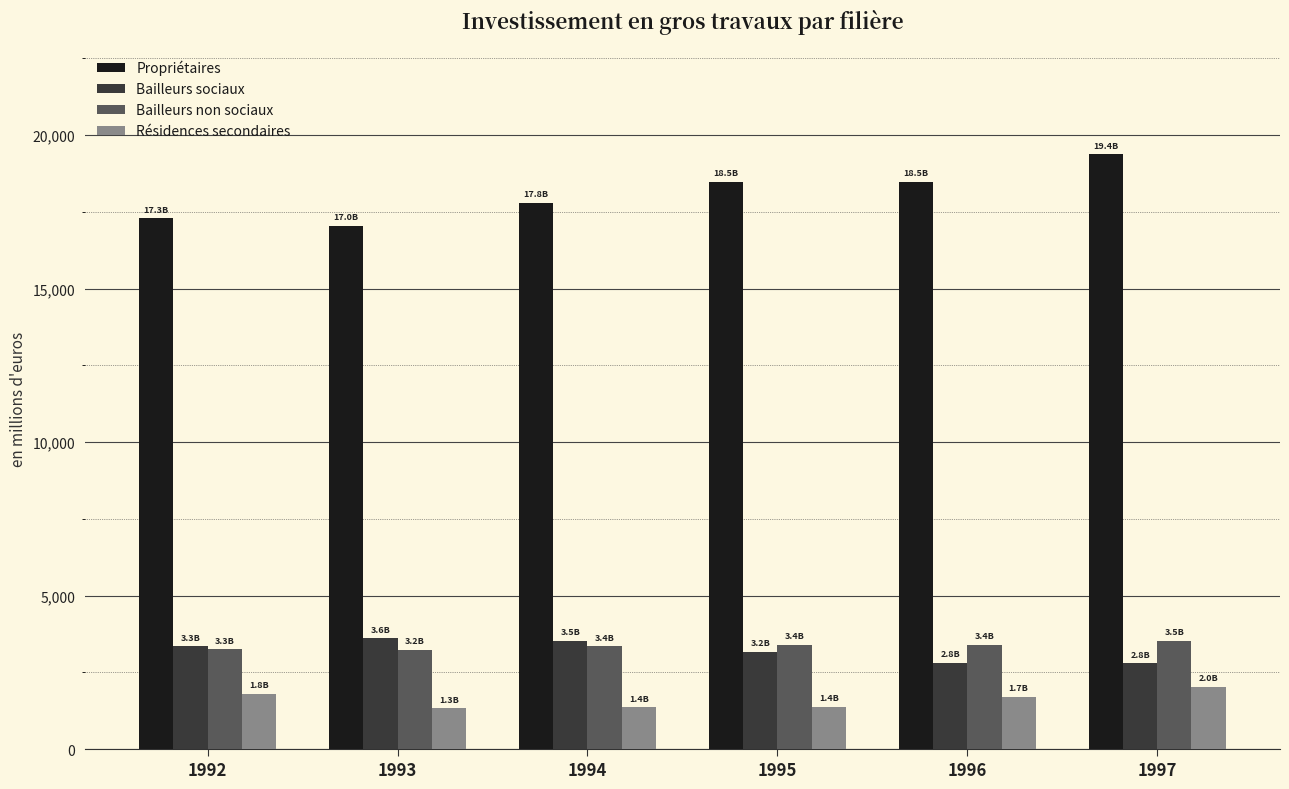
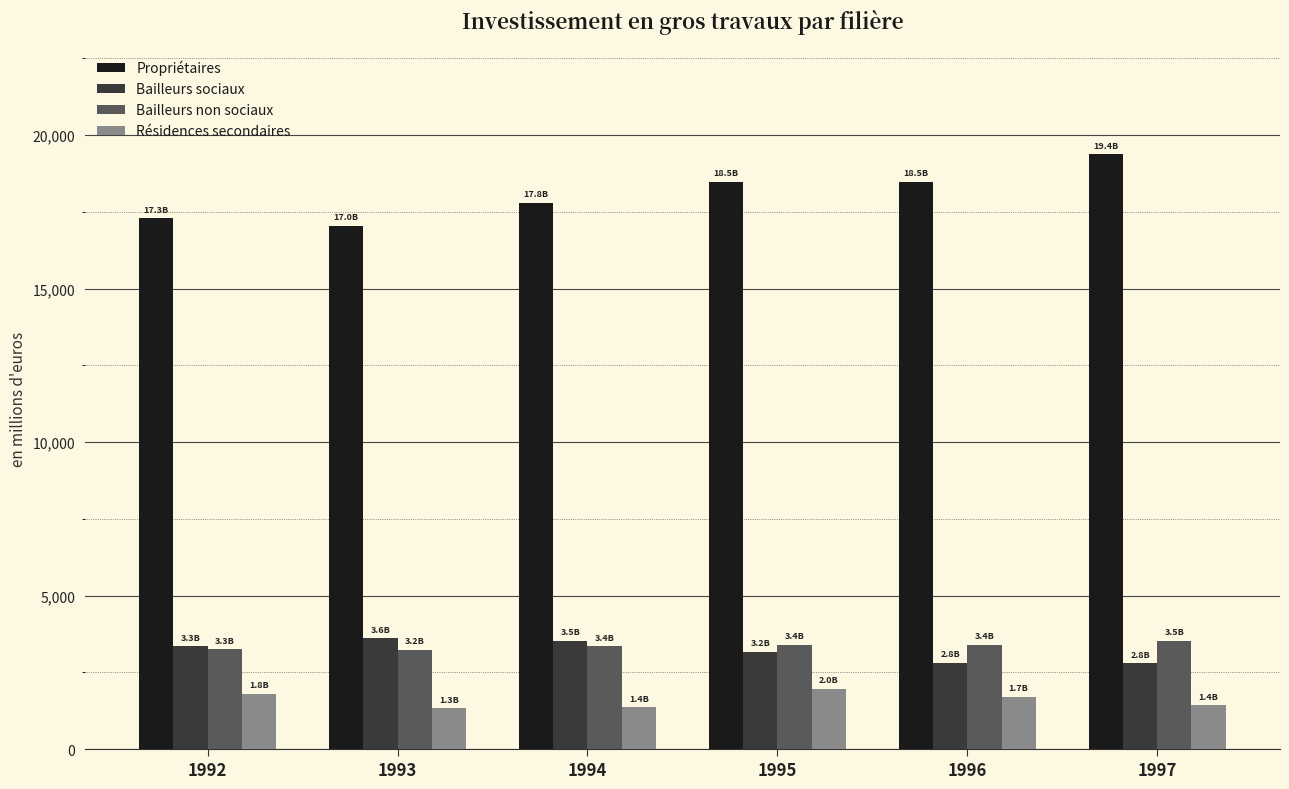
Résidences secondaires, 1995: 1.4B -> 2.0B
Résidences secondaires, 1997: 2.0B -> 1.4B
